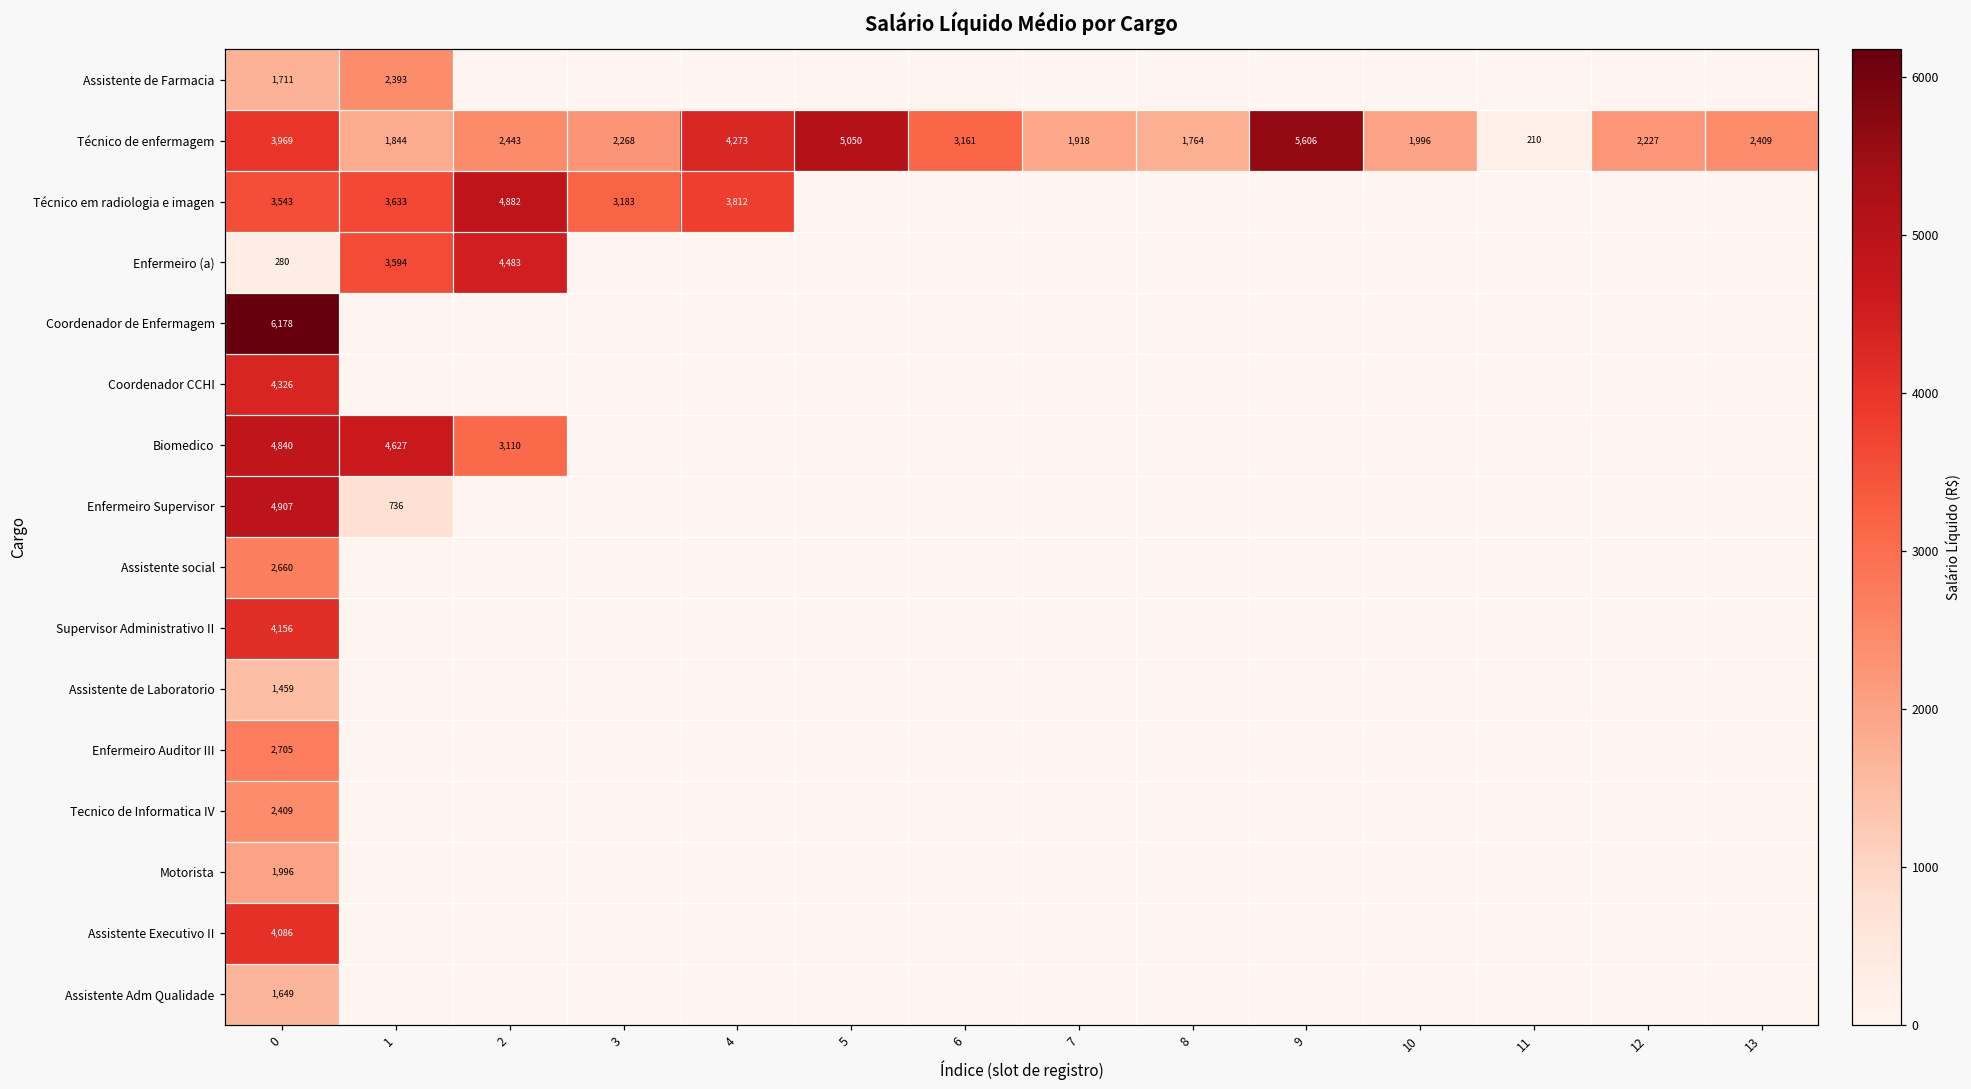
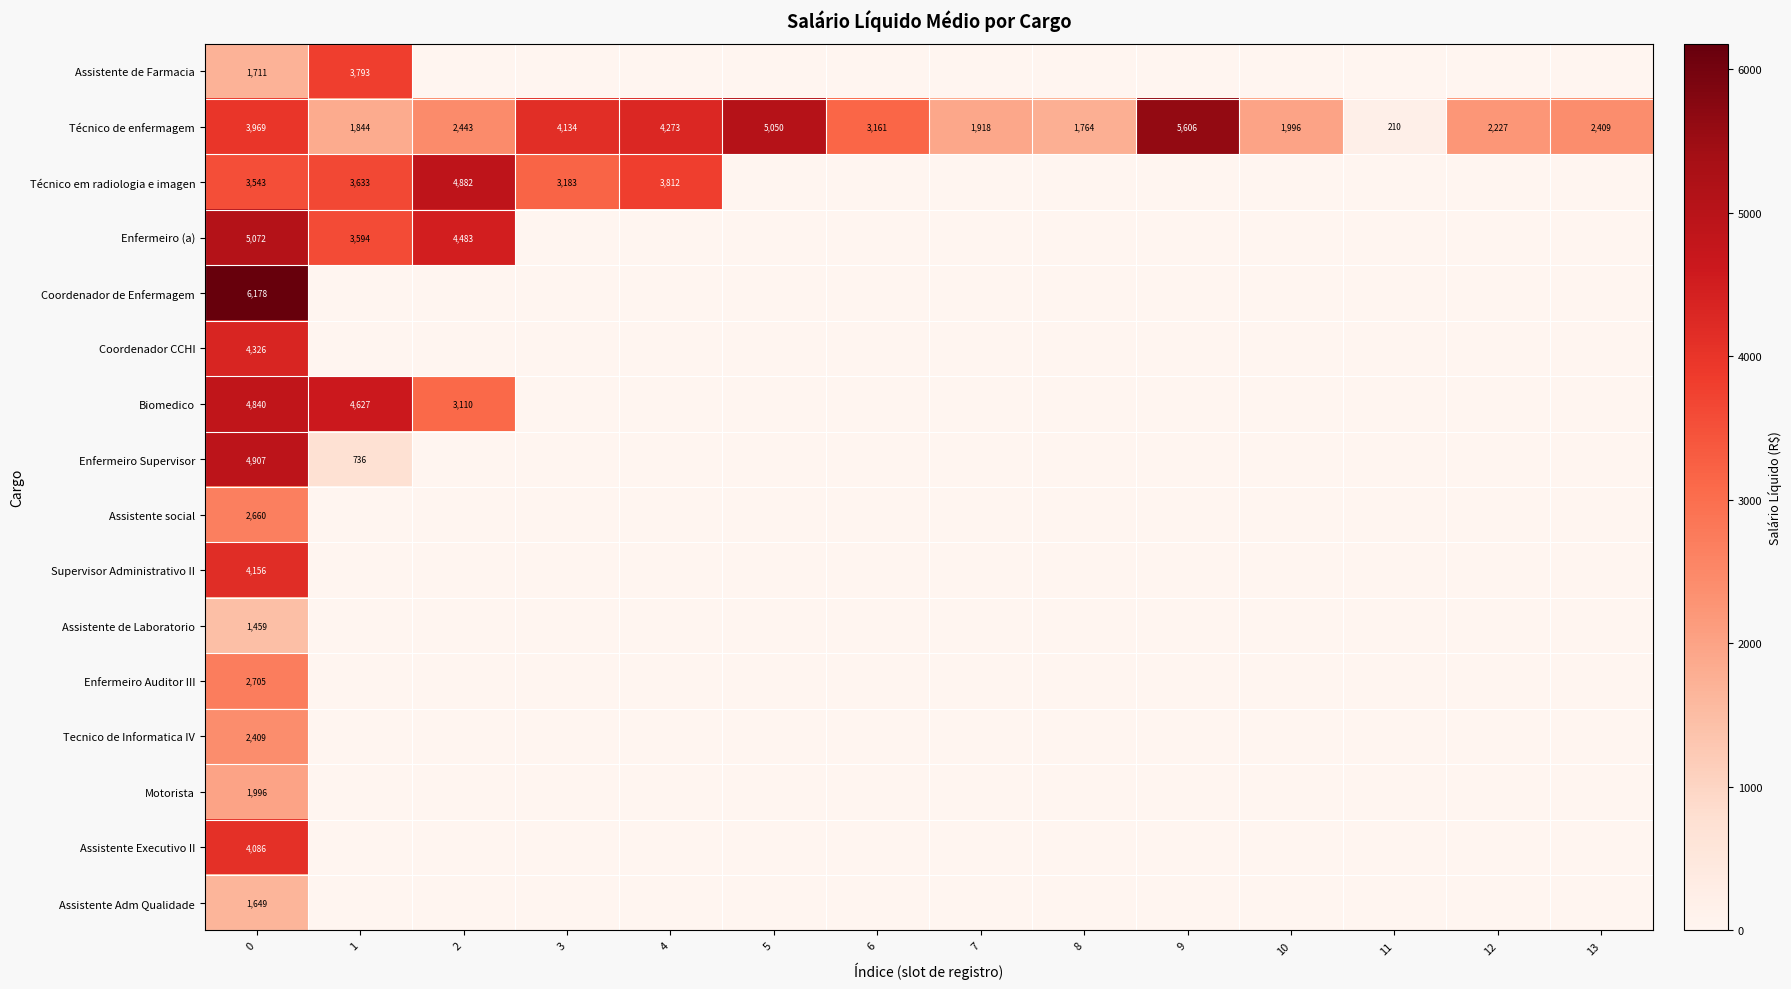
Assistente de Farmacia, 1: 2,393 -> 3,793
Técnico de enfermagem, 3: 2,268 -> 4,134
Enfermeiro (a), 0: 280 -> 5,072
